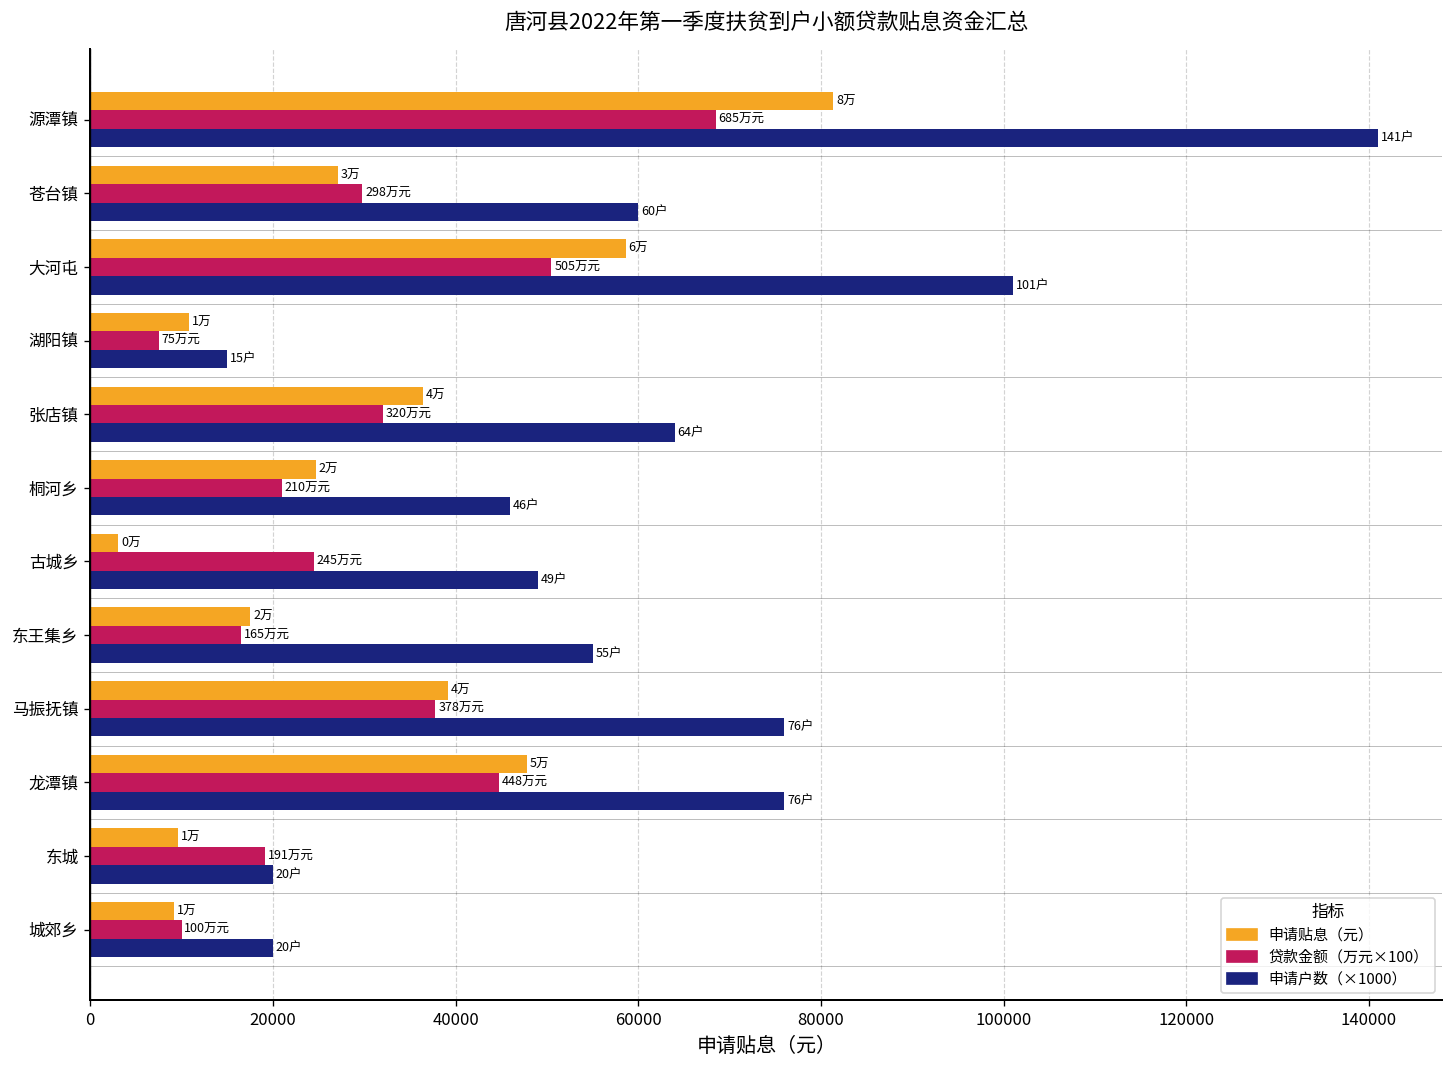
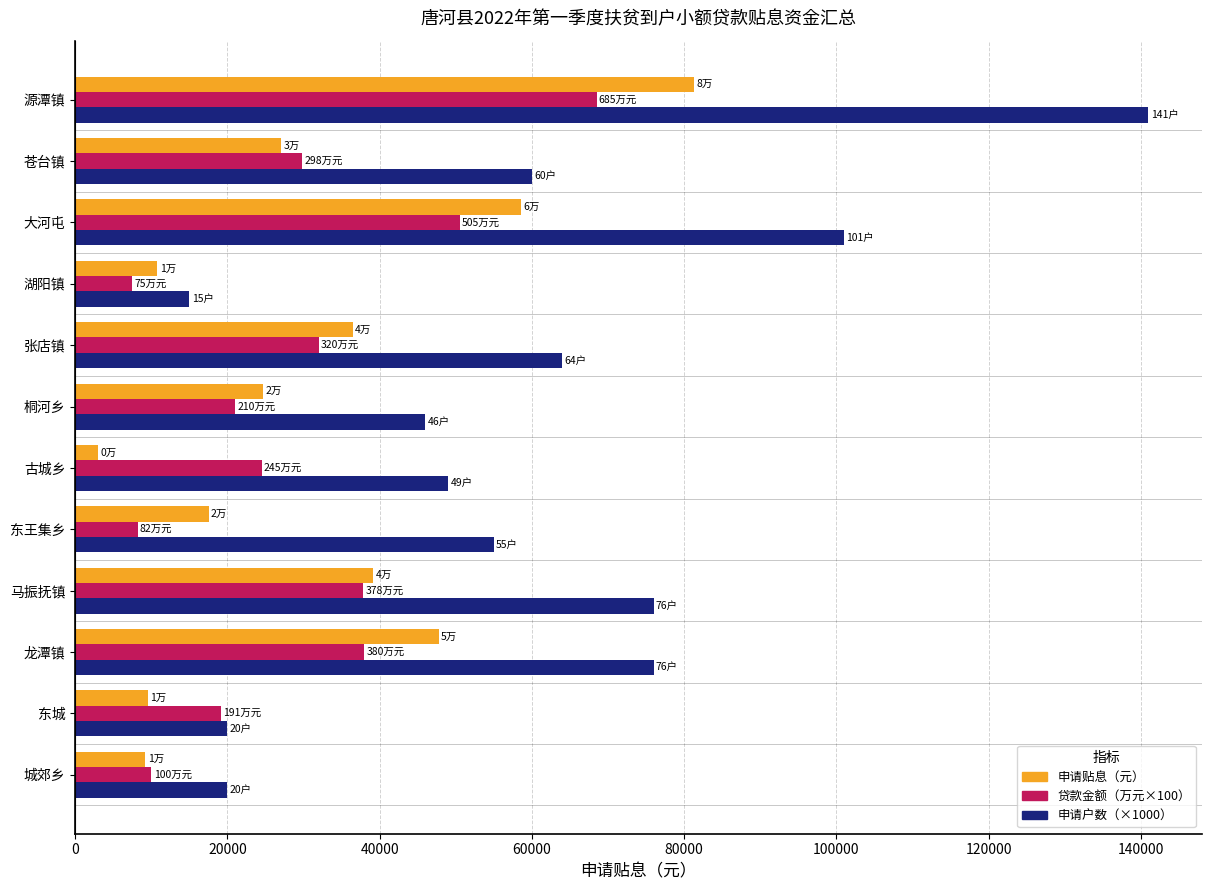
贷款金额（万元×100）, 东王集乡: 165 -> 82
贷款金额（万元×100）, 龙潭镇: 448 -> 380
